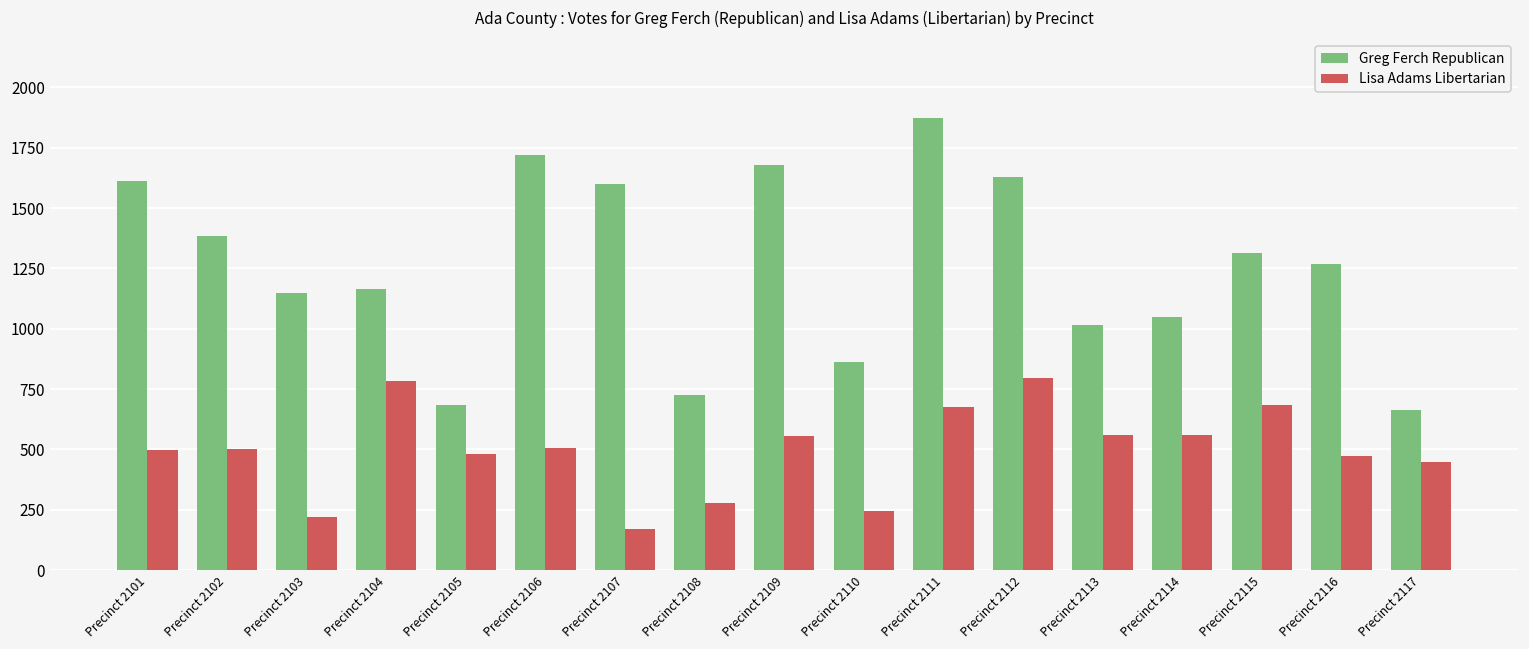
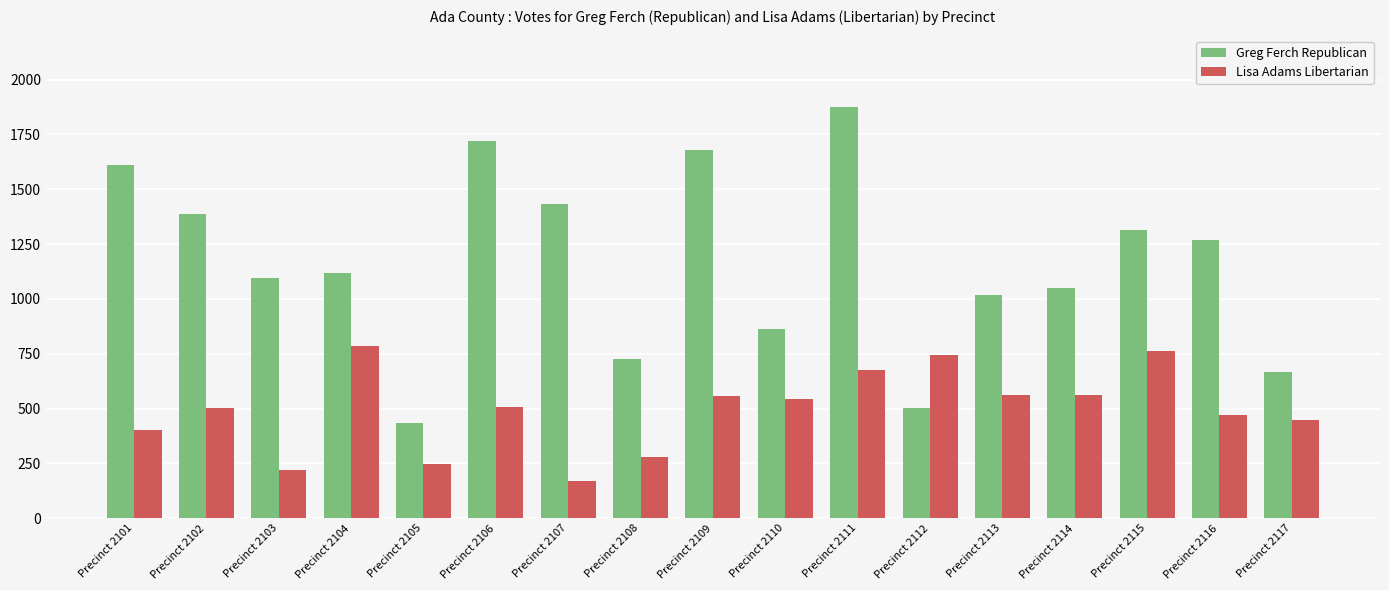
Lisa Adams Libertarian, Precinct 2101: 500 -> 400
Greg Ferch Republican, Precinct 2103: 1150 -> 1100
Greg Ferch Republican, Precinct 2104: 1170 -> 1120
Greg Ferch Republican, Precinct 2105: 690 -> 430
Lisa Adams Libertarian, Precinct 2105: 480 -> 250
Greg Ferch Republican, Precinct 2107: 1600 -> 1430
Lisa Adams Libertarian, Precinct 2110: 240 -> 540
Greg Ferch Republican, Precinct 2112: 1630 -> 510
Lisa Adams Libertarian, Precinct 2112: 800 -> 740
Lisa Adams Libertarian, Precinct 2115: 680 -> 760
